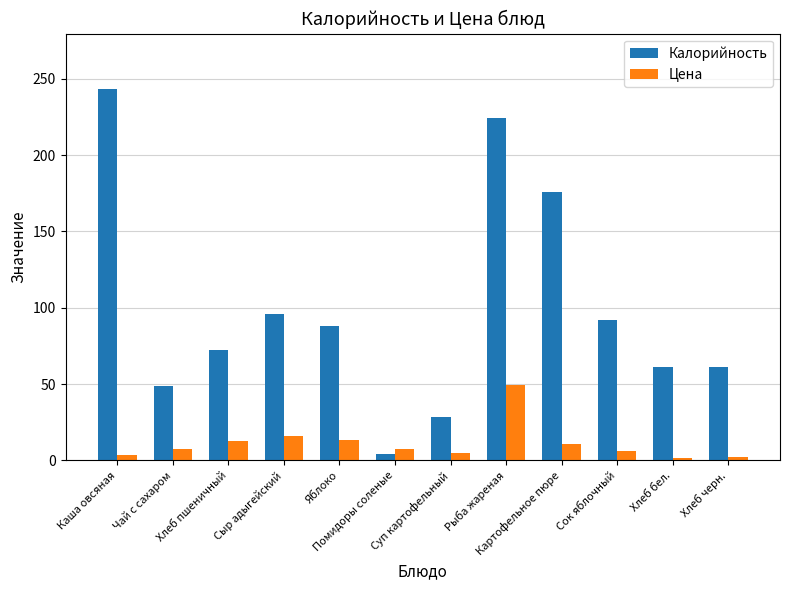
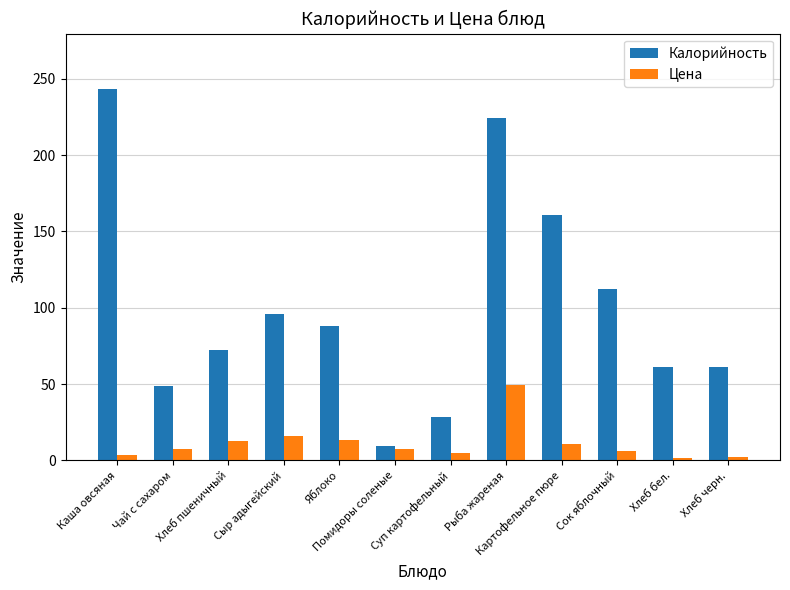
Калорийность, Помидоры соленые: 4 -> 10
Калорийность, Картофельное пюре: 176 -> 160
Калорийность, Сок яблочный: 92 -> 112
